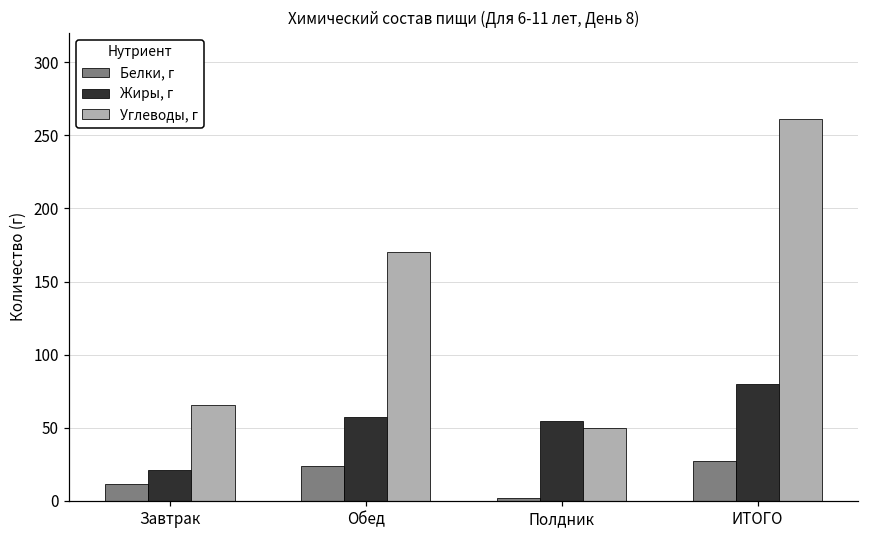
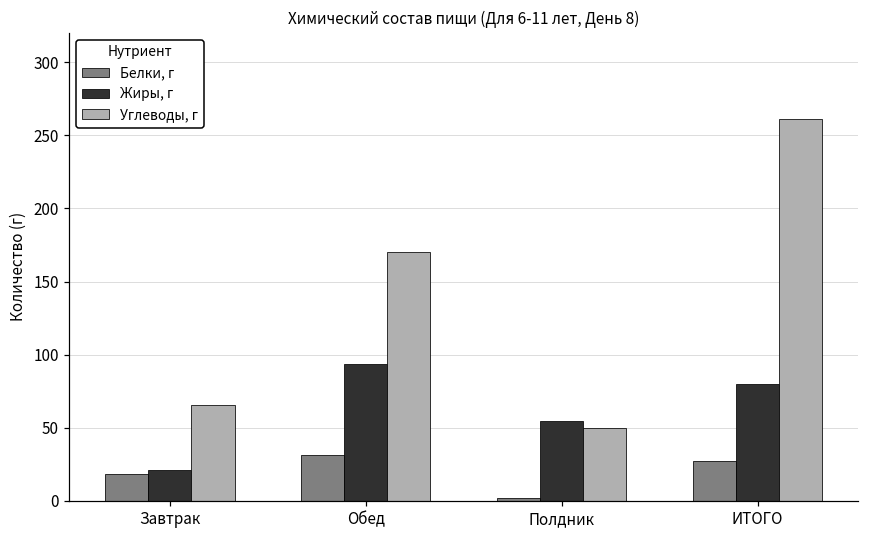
Белки, г, Завтрак: 11 -> 18
Белки, г, Обед: 24 -> 31
Жиры, г, Обед: 57 -> 93
